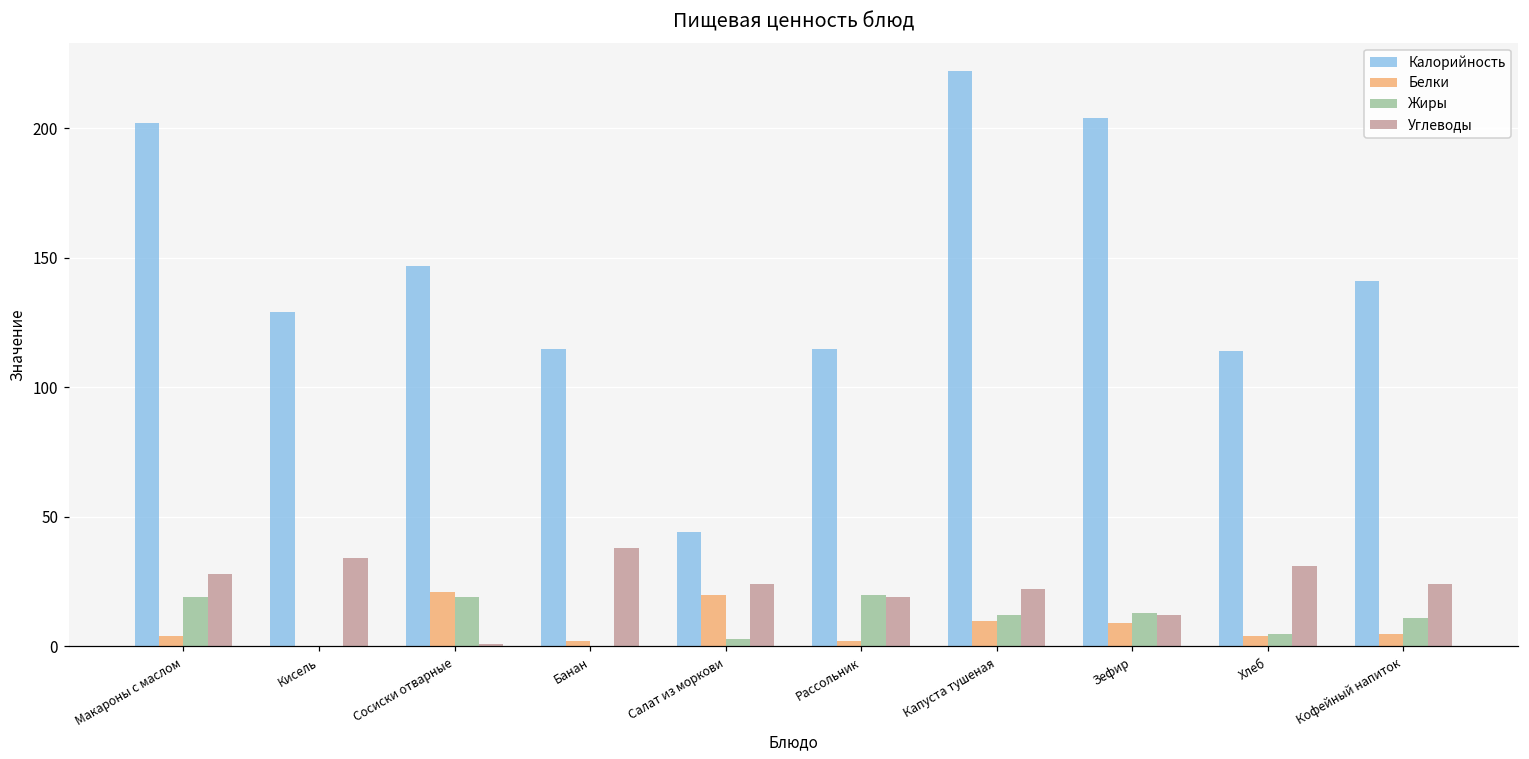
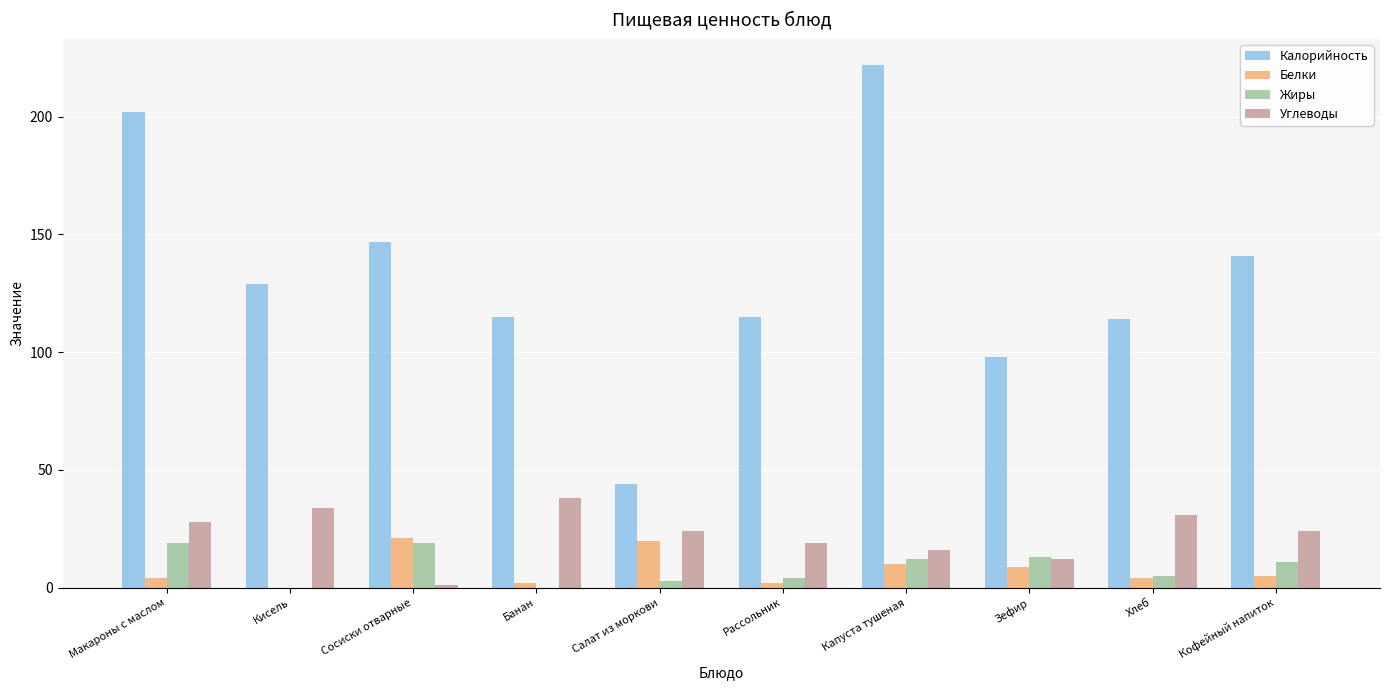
Жиры, Рассольник: 20 -> 4
Углеводы, Капуста тушеная: 22 -> 16
Калорийность, Зефир: 204 -> 98
